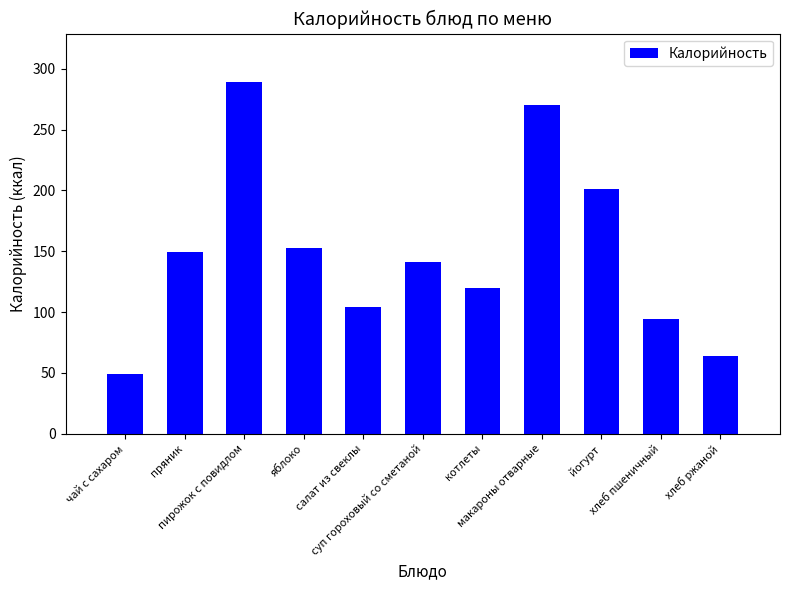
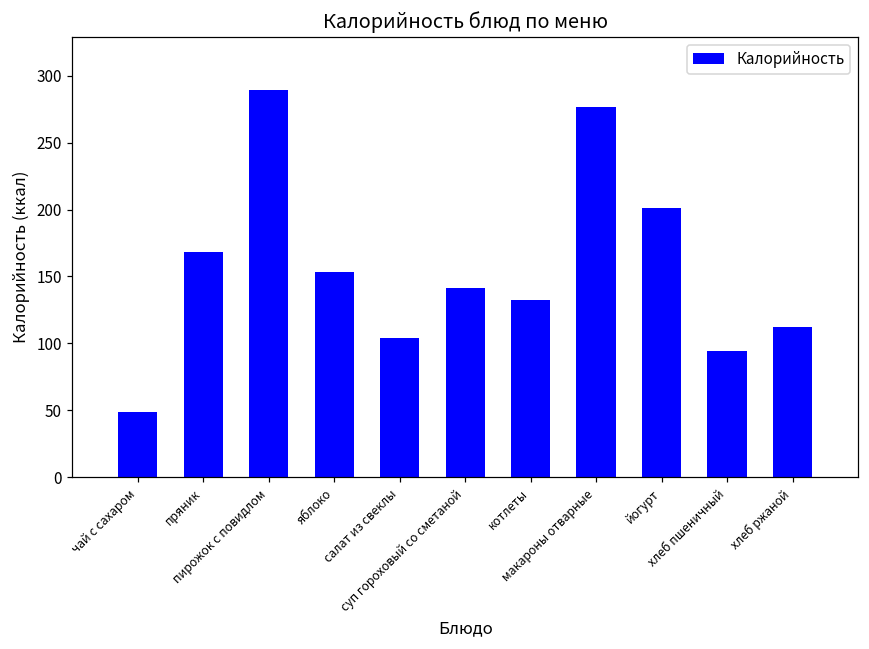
пряник: 149 -> 168
котлеты: 120 -> 132
макароны отварные: 270 -> 277
хлеб ржаной: 64 -> 112
